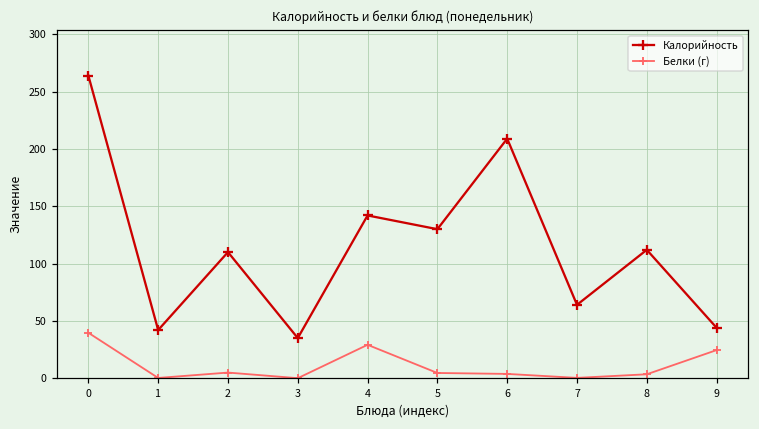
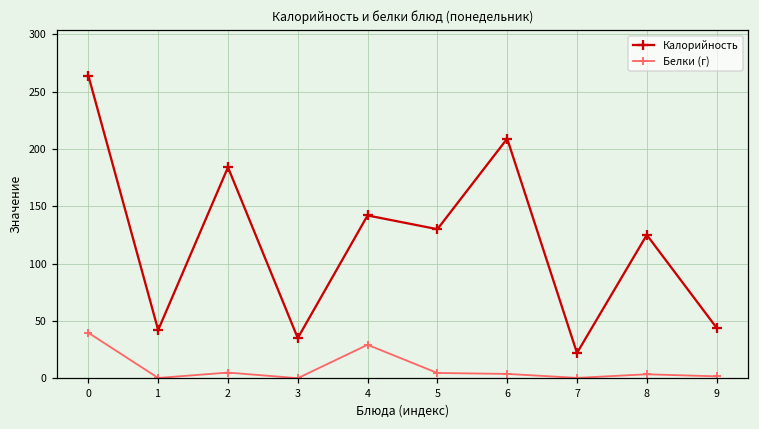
Калорийность, 2: 110 -> 184
Калорийность, 7: 64 -> 22
Калорийность, 8: 112 -> 125
Белки (г), 9: 25 -> 2
